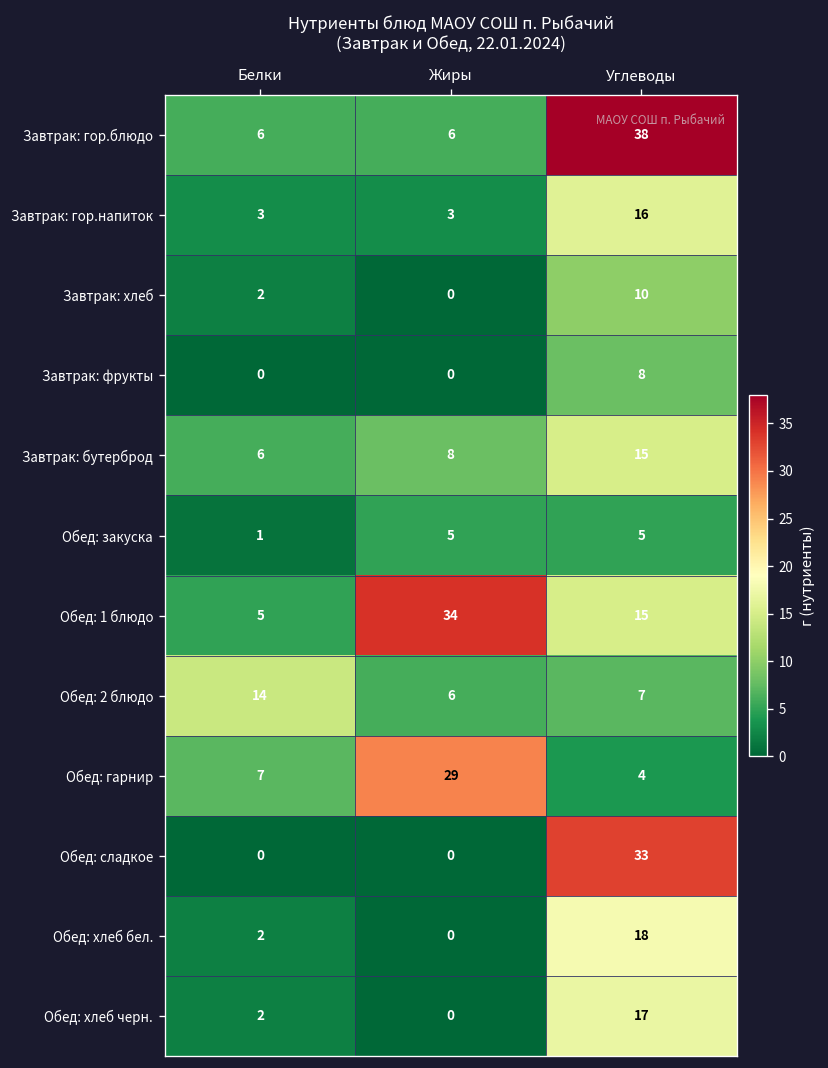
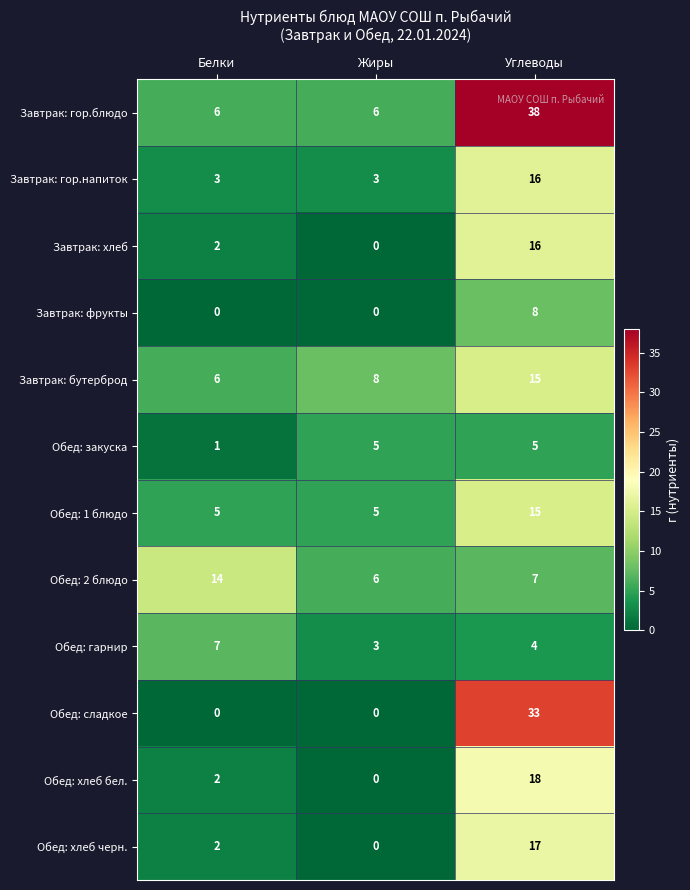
Завтрак: хлеб, Углеводы: 10 -> 16
Обед: 1 блюдо, Жиры: 34 -> 5
Обед: гарнир, Жиры: 29 -> 3
